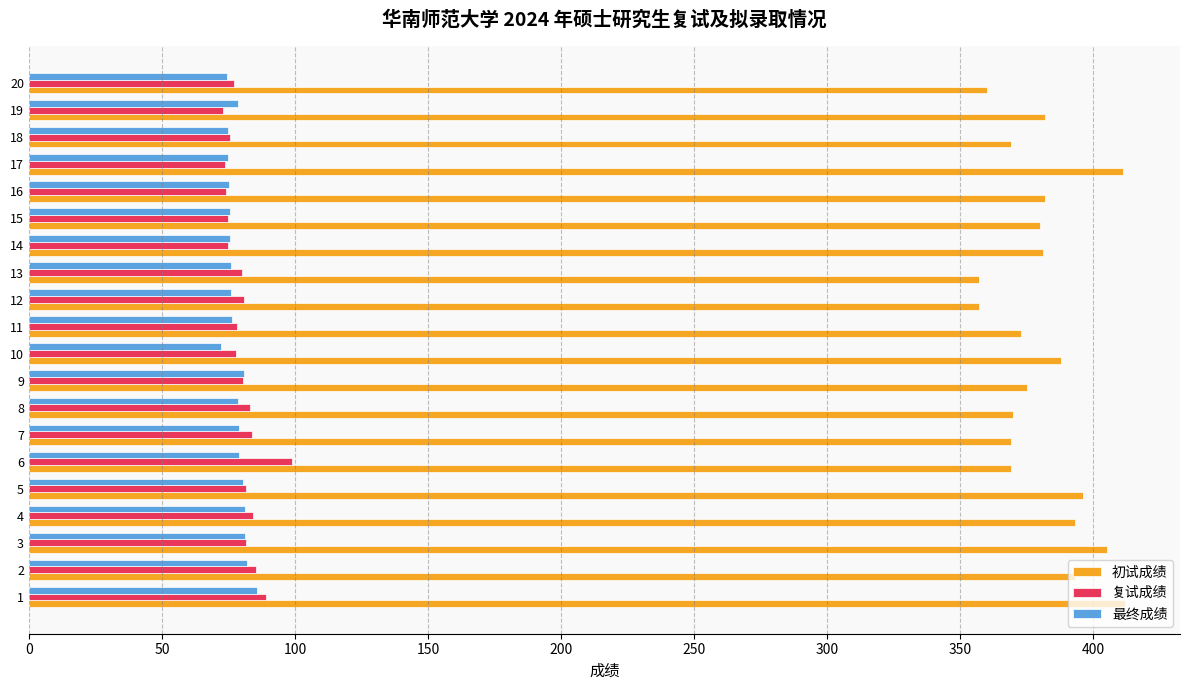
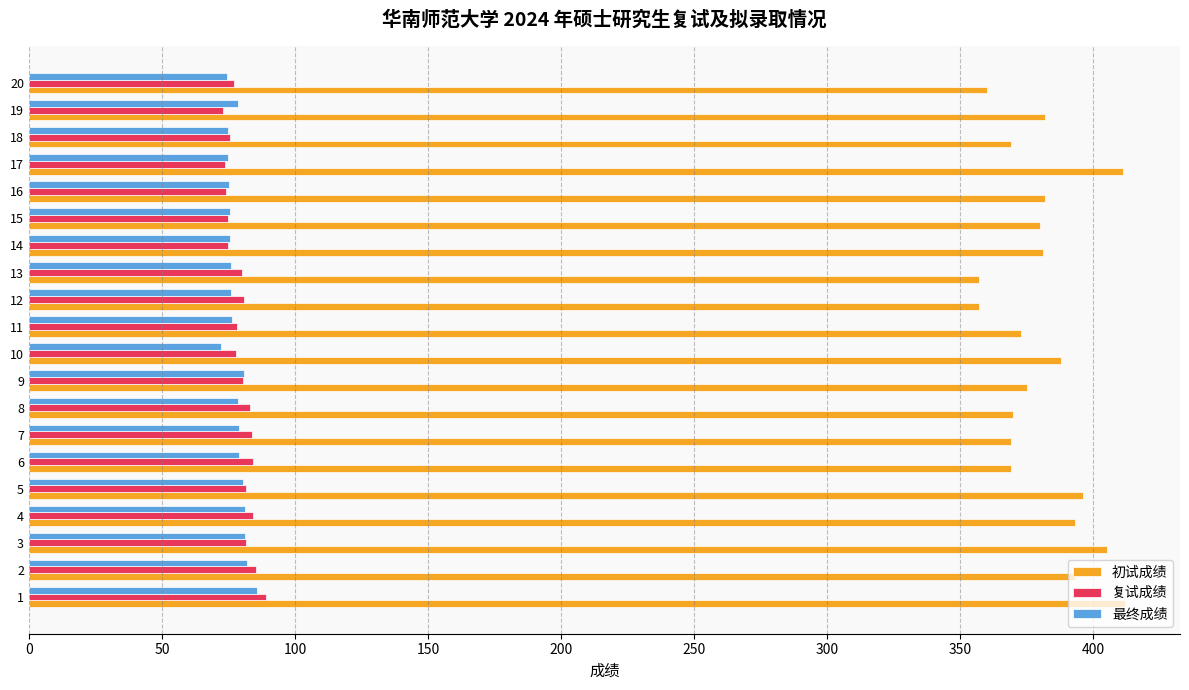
复试成绩, 6: 99 -> 84
